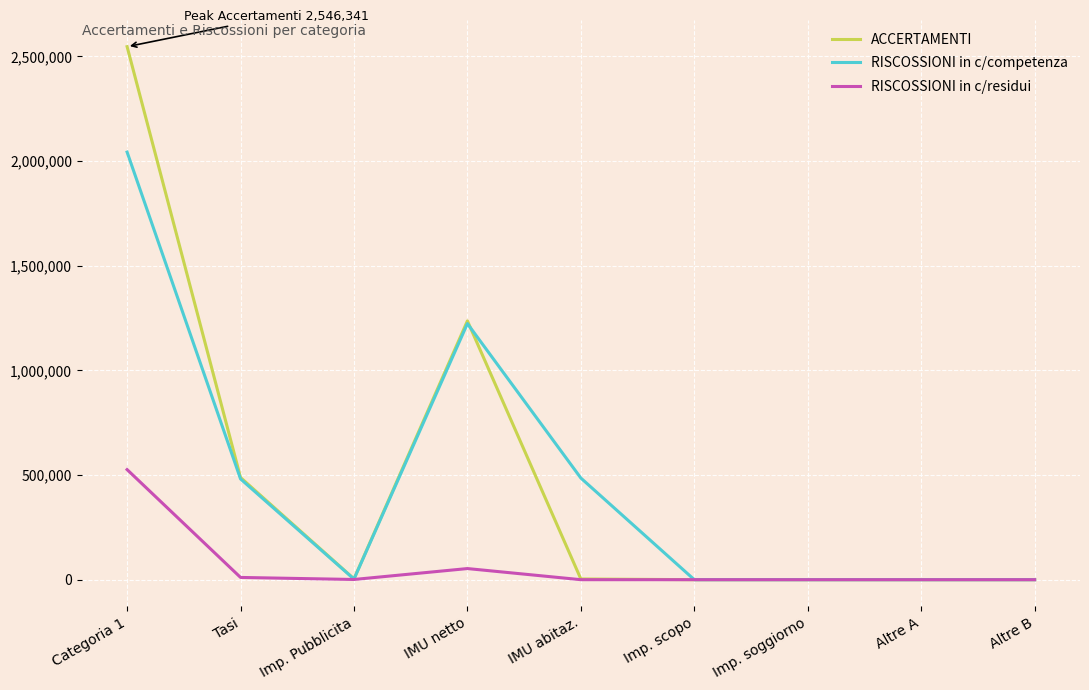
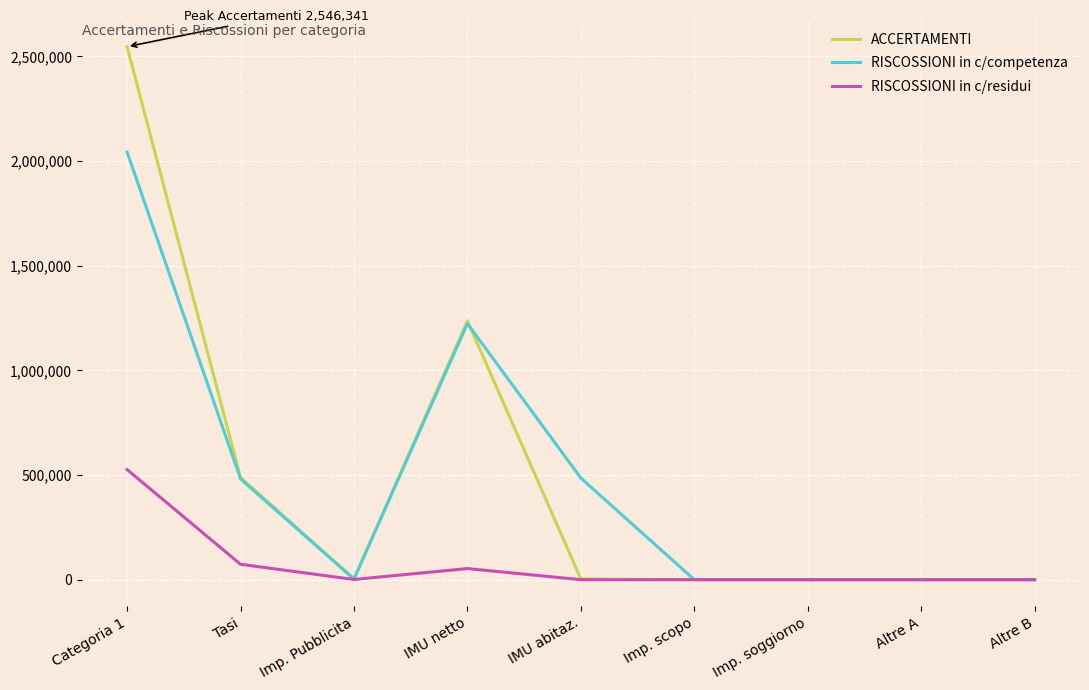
RISCOSSIONI in c/residui, Tasi: 10,000 -> 70,000
